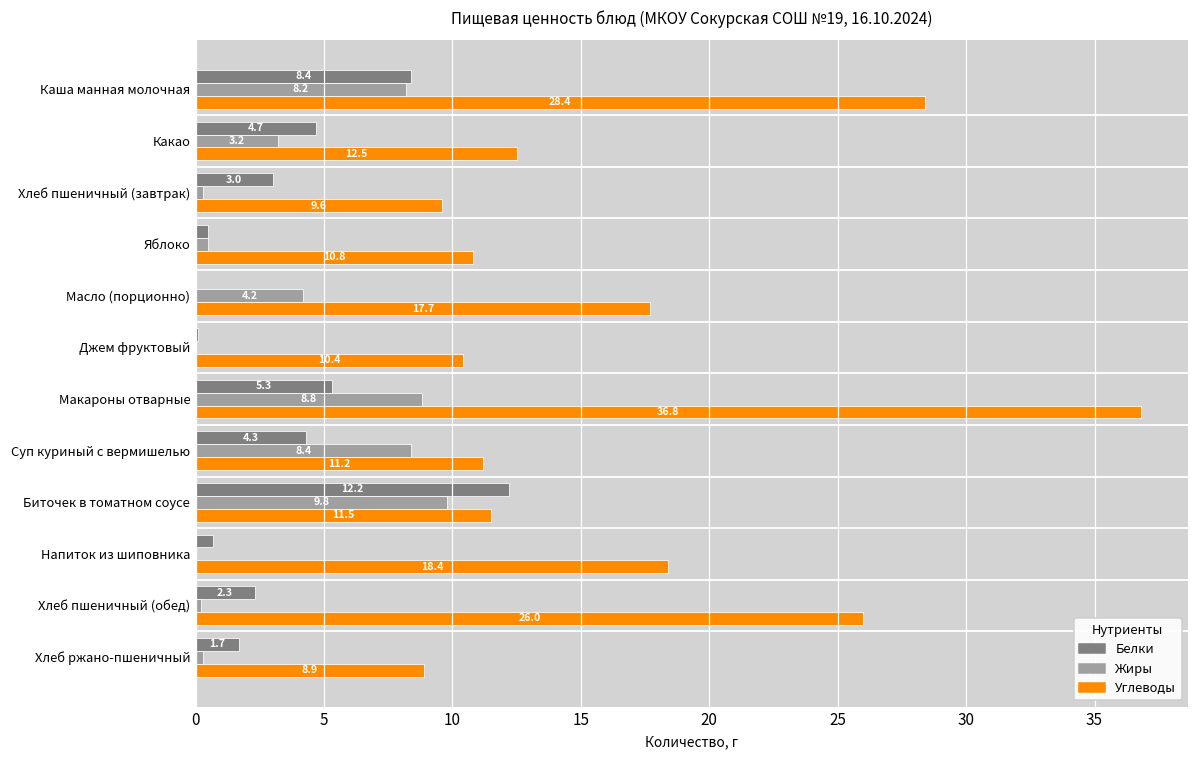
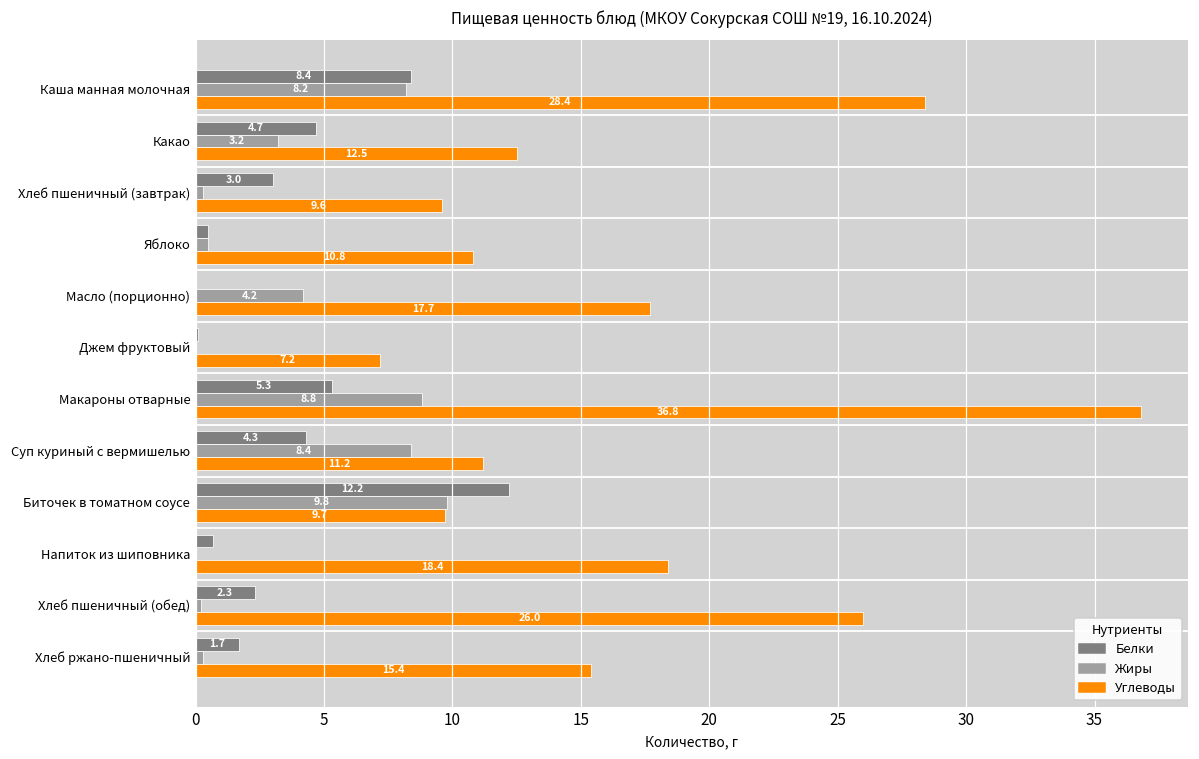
Углеводы, Джем фруктовый: 10.4 -> 7.2
Углеводы, Биточек в томатном соусе: 11.5 -> 9.7
Углеводы, Хлеб ржано-пшеничный: 8.9 -> 15.4
